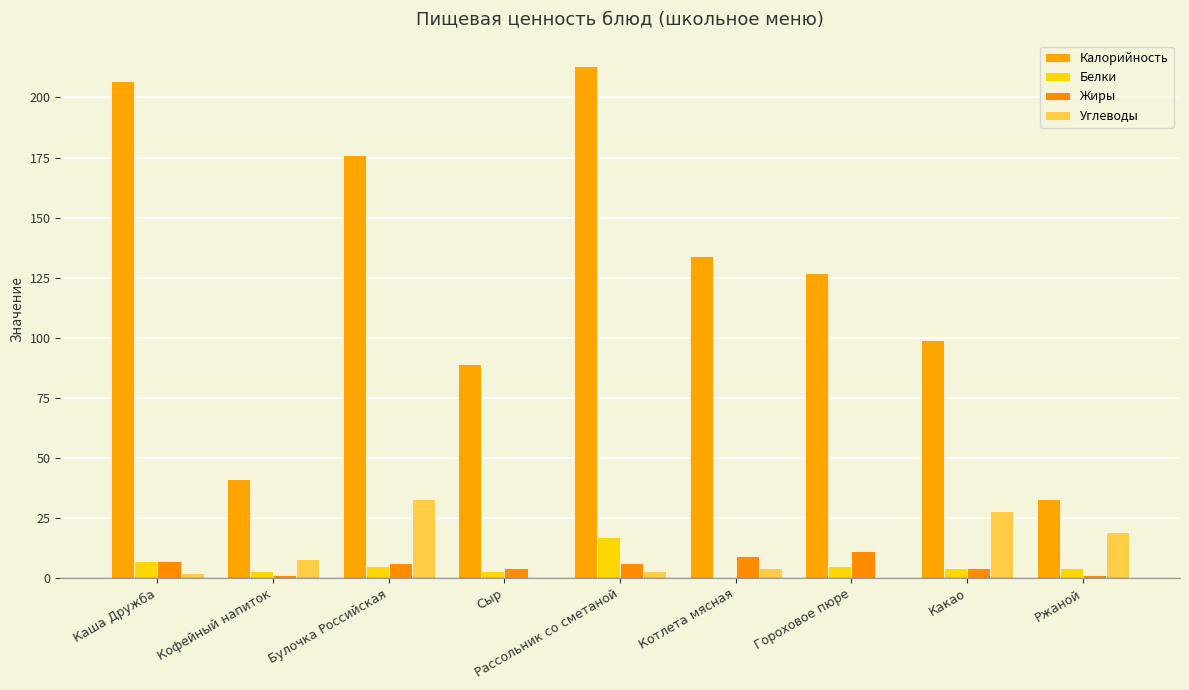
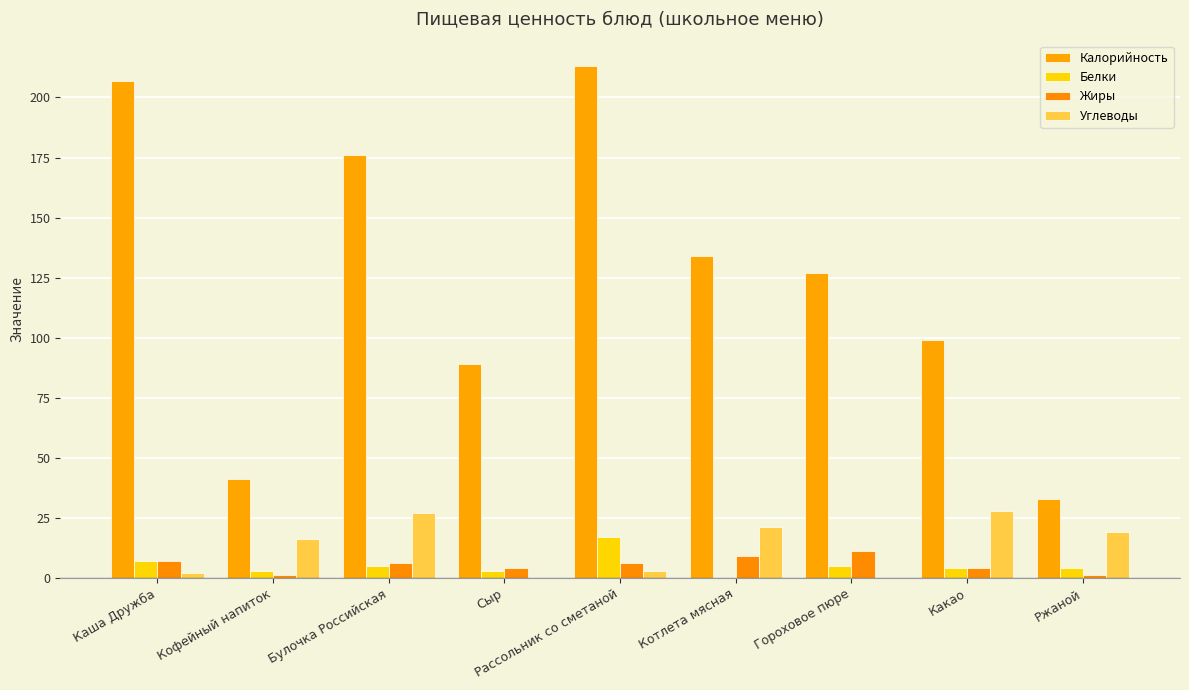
Углеводы, Кофейный напиток: 8 -> 16
Углеводы, Булочка Российская: 33 -> 27
Углеводы, Котлета мясная: 4 -> 21
